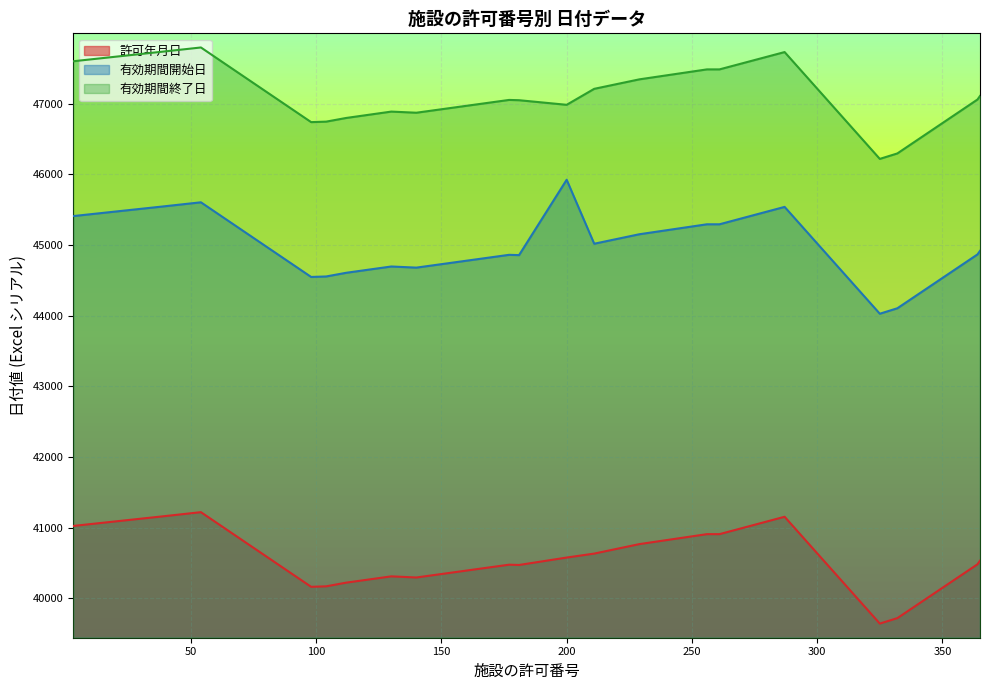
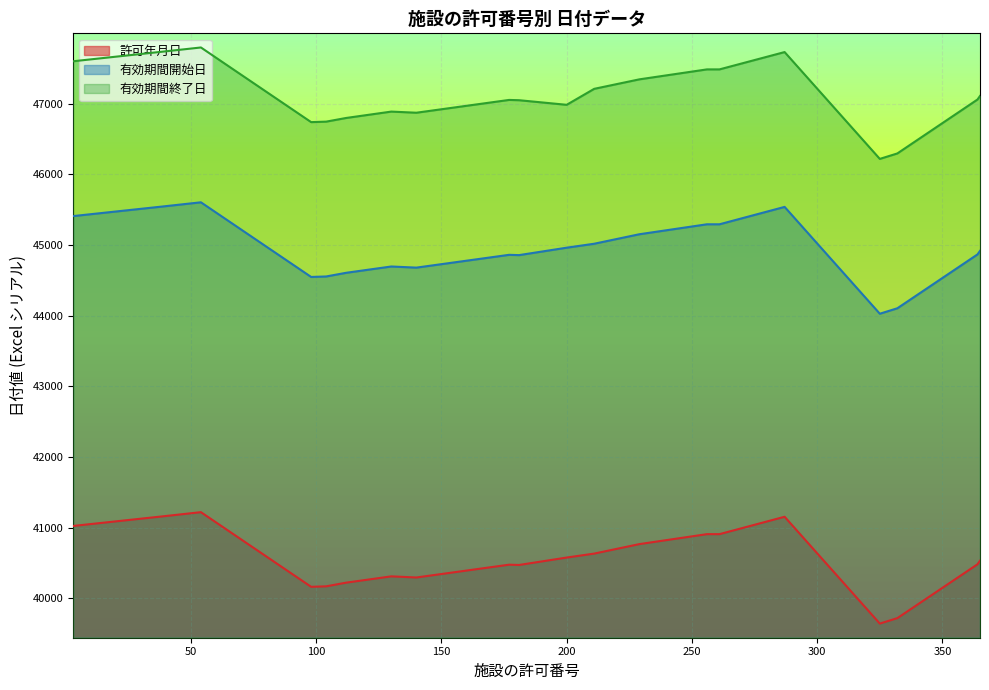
有効期間開始日, 200: 45900 -> 45000
